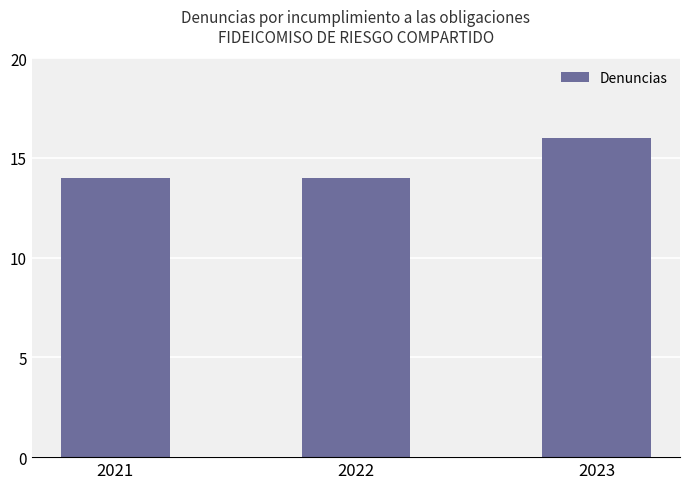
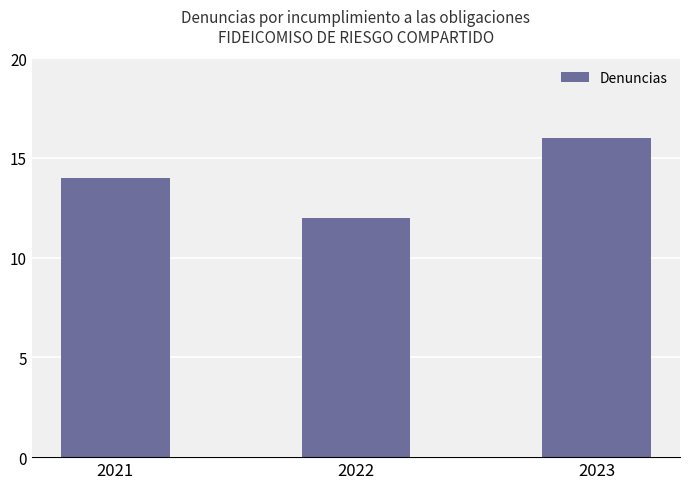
2022: 14 -> 12
